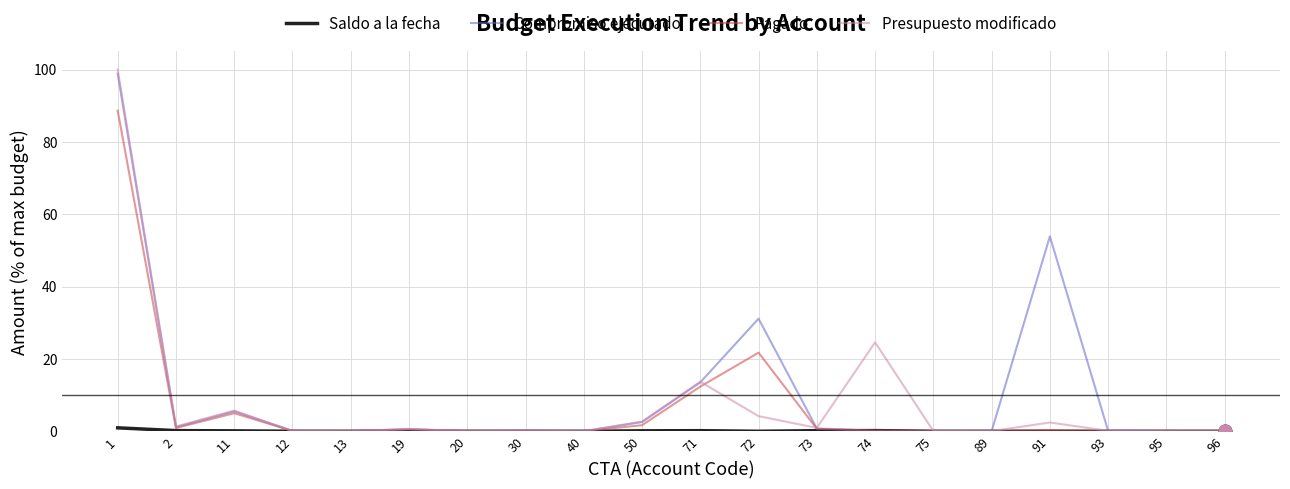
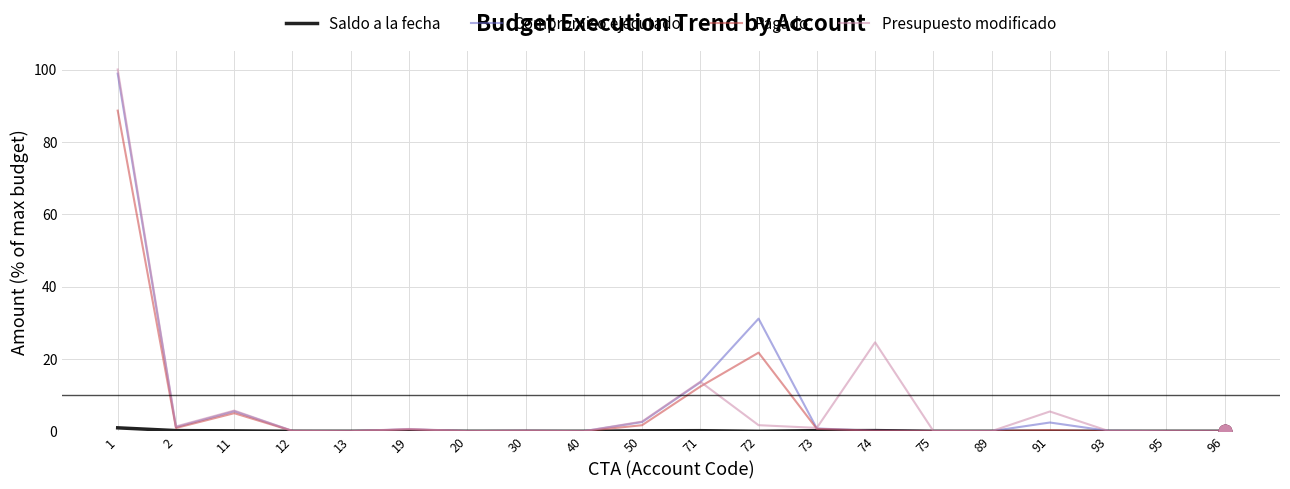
Presupuesto modificado, 72: 4 -> 2
Compromiso ejecutado, 91: 54 -> 2
Presupuesto modificado, 91: 2 -> 5
